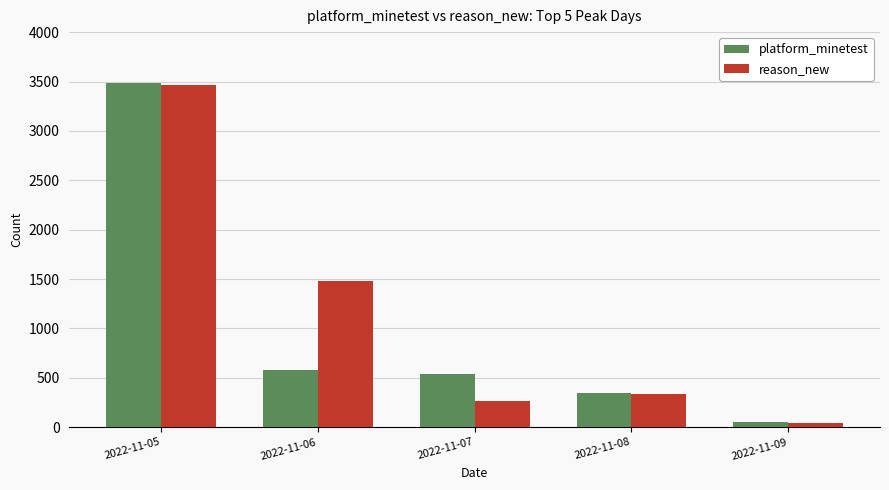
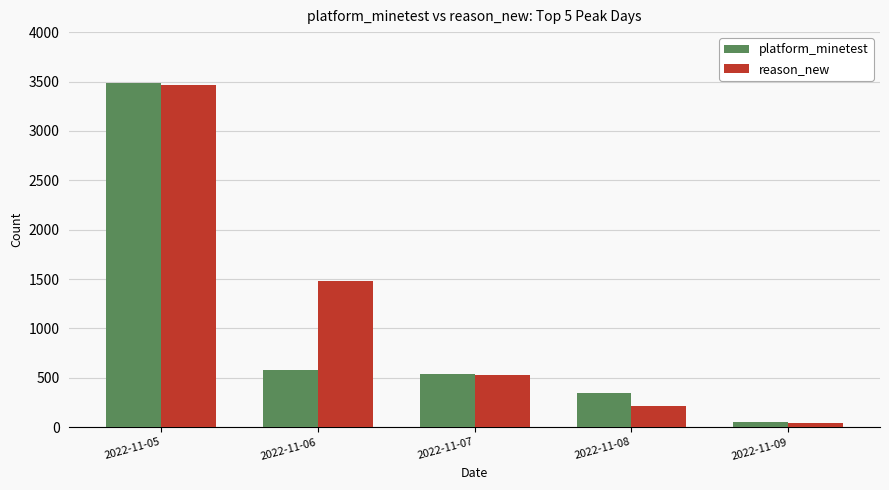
reason_new, 2022-11-07: 300 -> 500
reason_new, 2022-11-08: 300 -> 200
